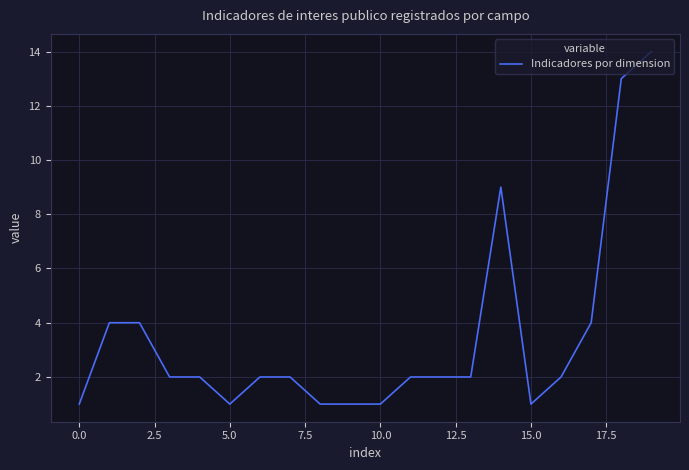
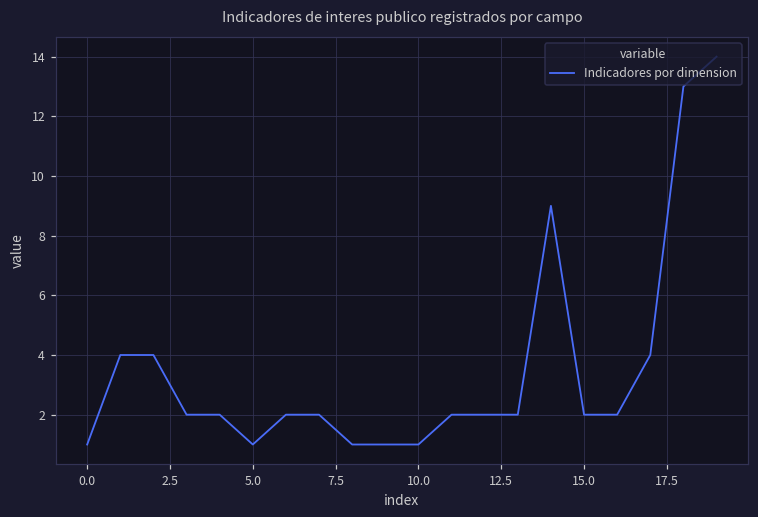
15.0: 1 -> 2
